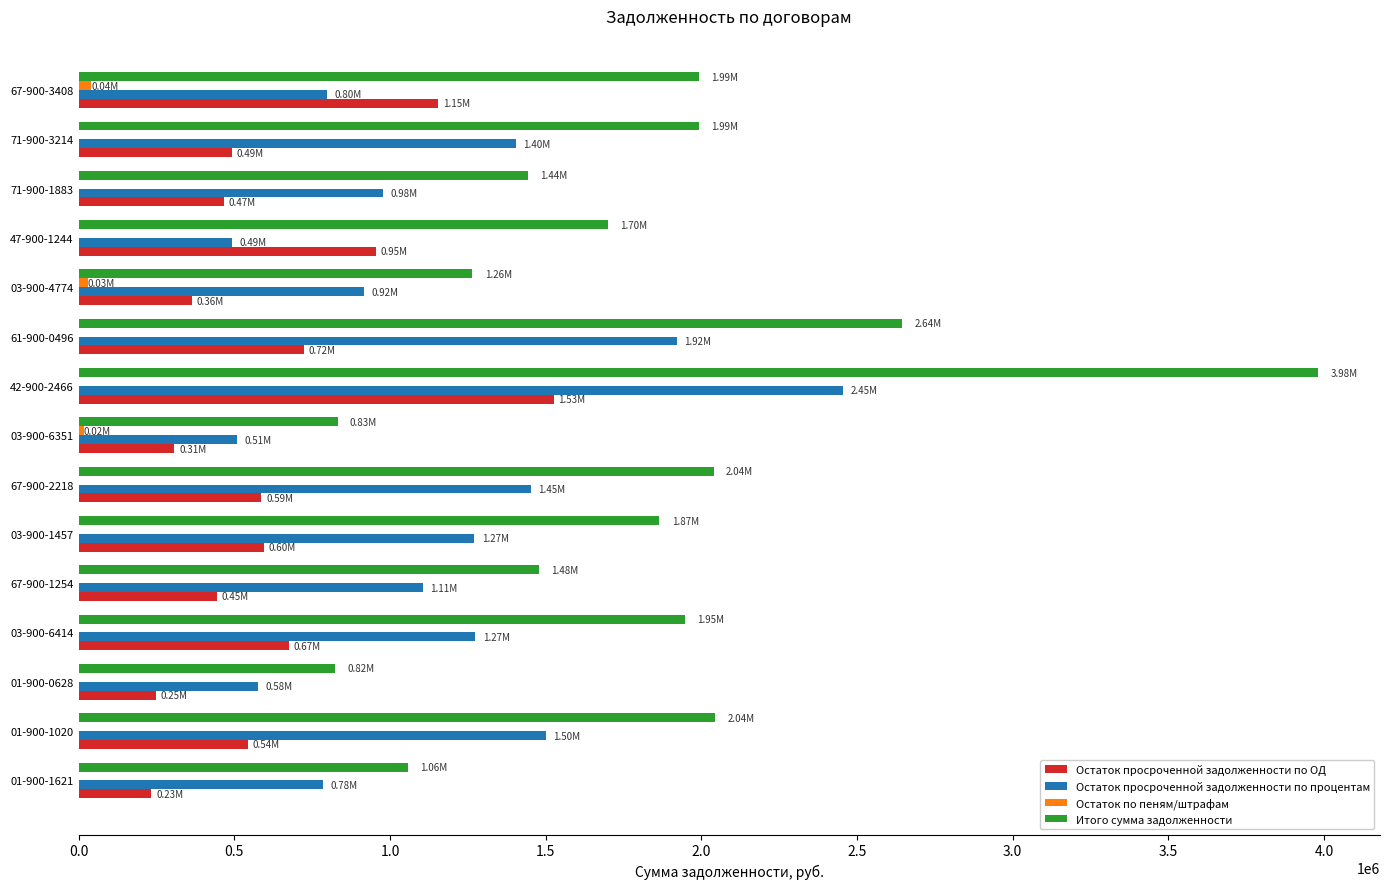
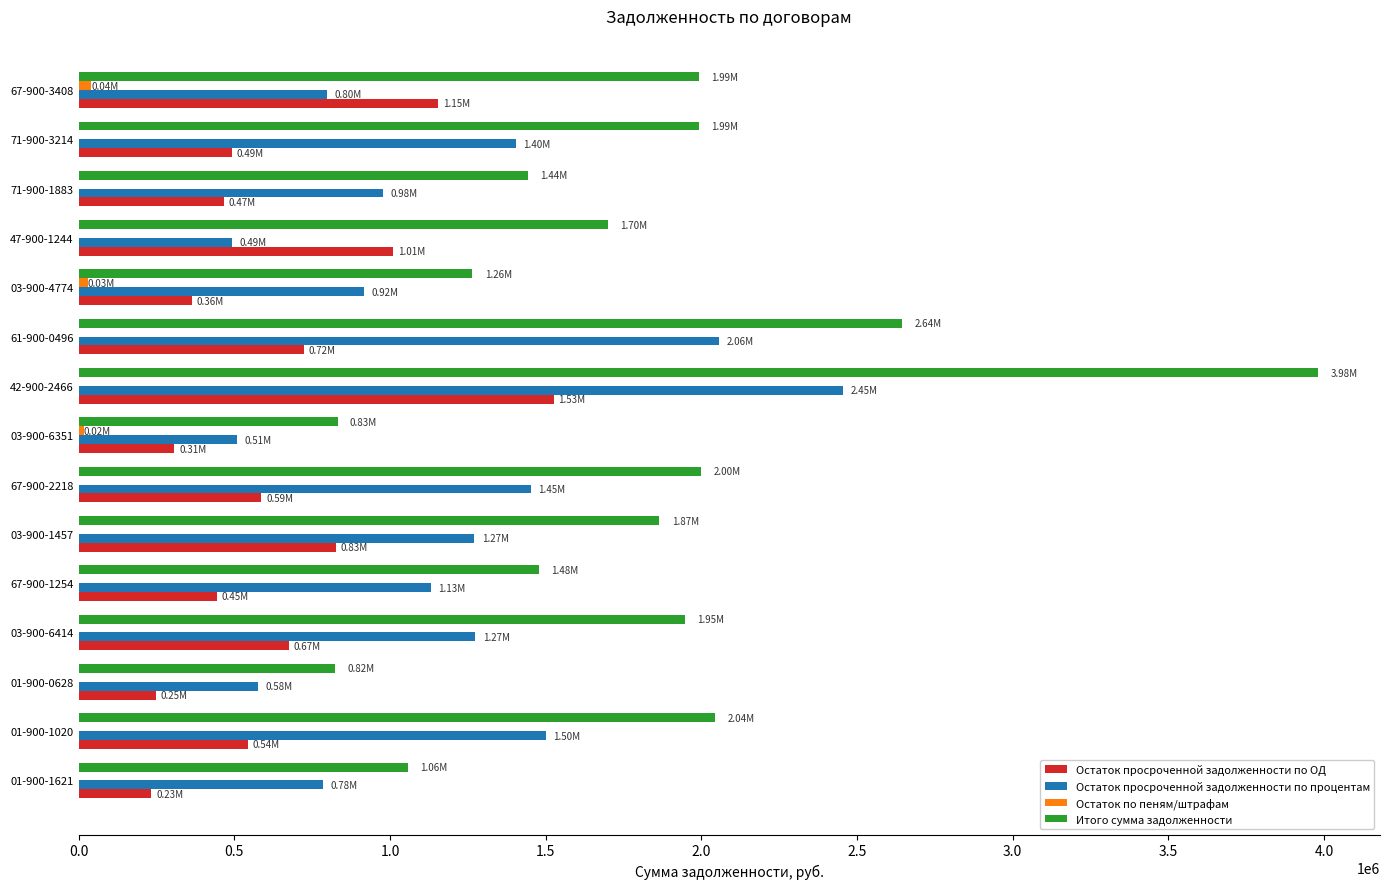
Остаток просроченной задолженности по ОД, 47-900-1244: 0.95M -> 1.01M
Остаток просроченной задолженности по процентам, 61-900-0496: 1.92M -> 2.06M
Итого сумма задолженности, 67-900-2218: 2.04M -> 2.00M
Остаток просроченной задолженности по ОД, 03-900-1457: 0.60M -> 0.83M
Остаток просроченной задолженности по процентам, 67-900-1254: 1.11M -> 1.13M
